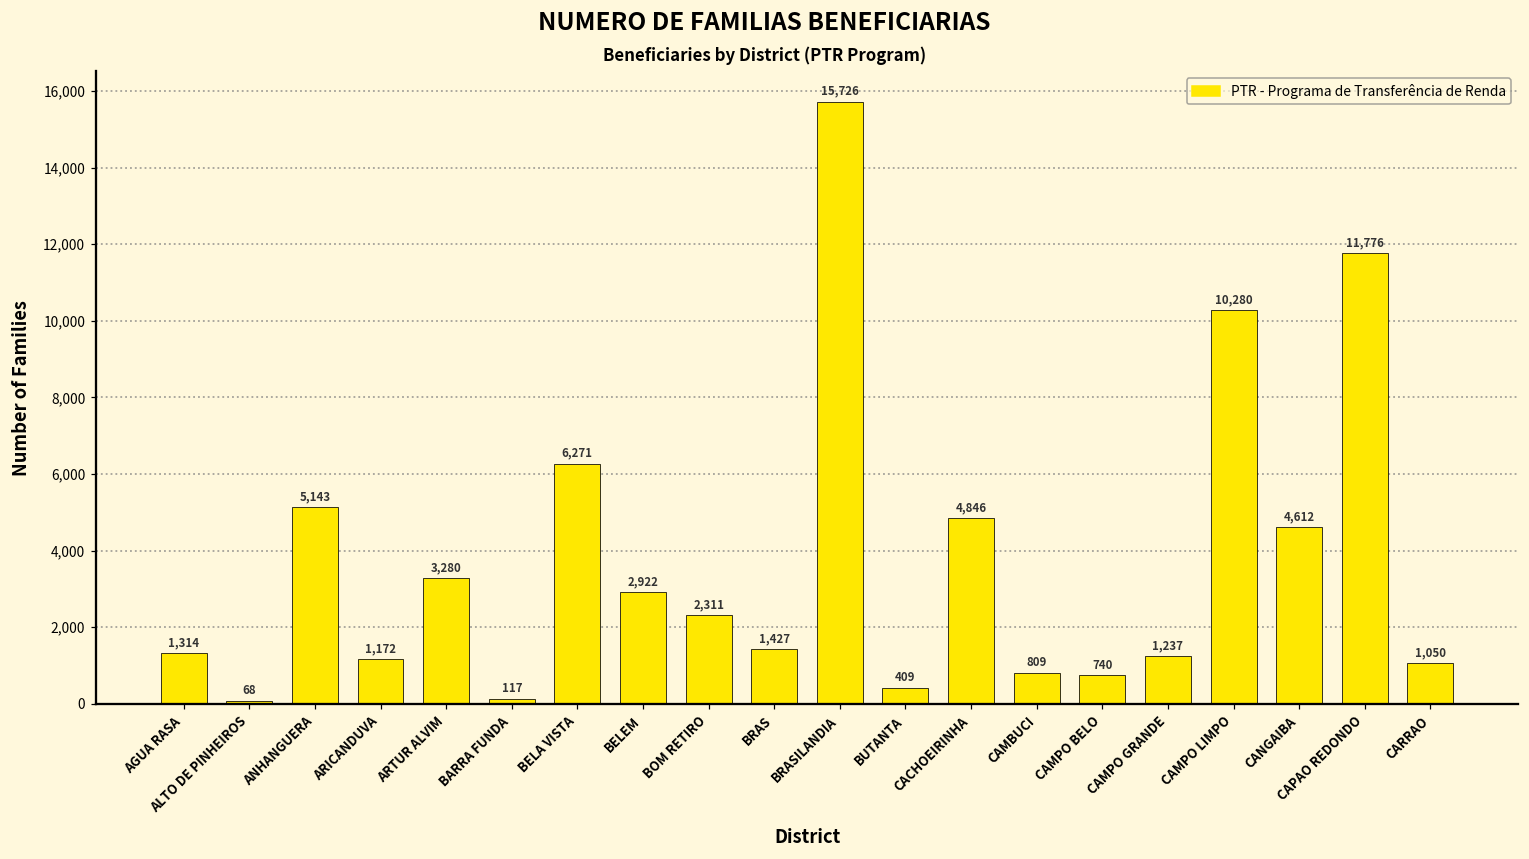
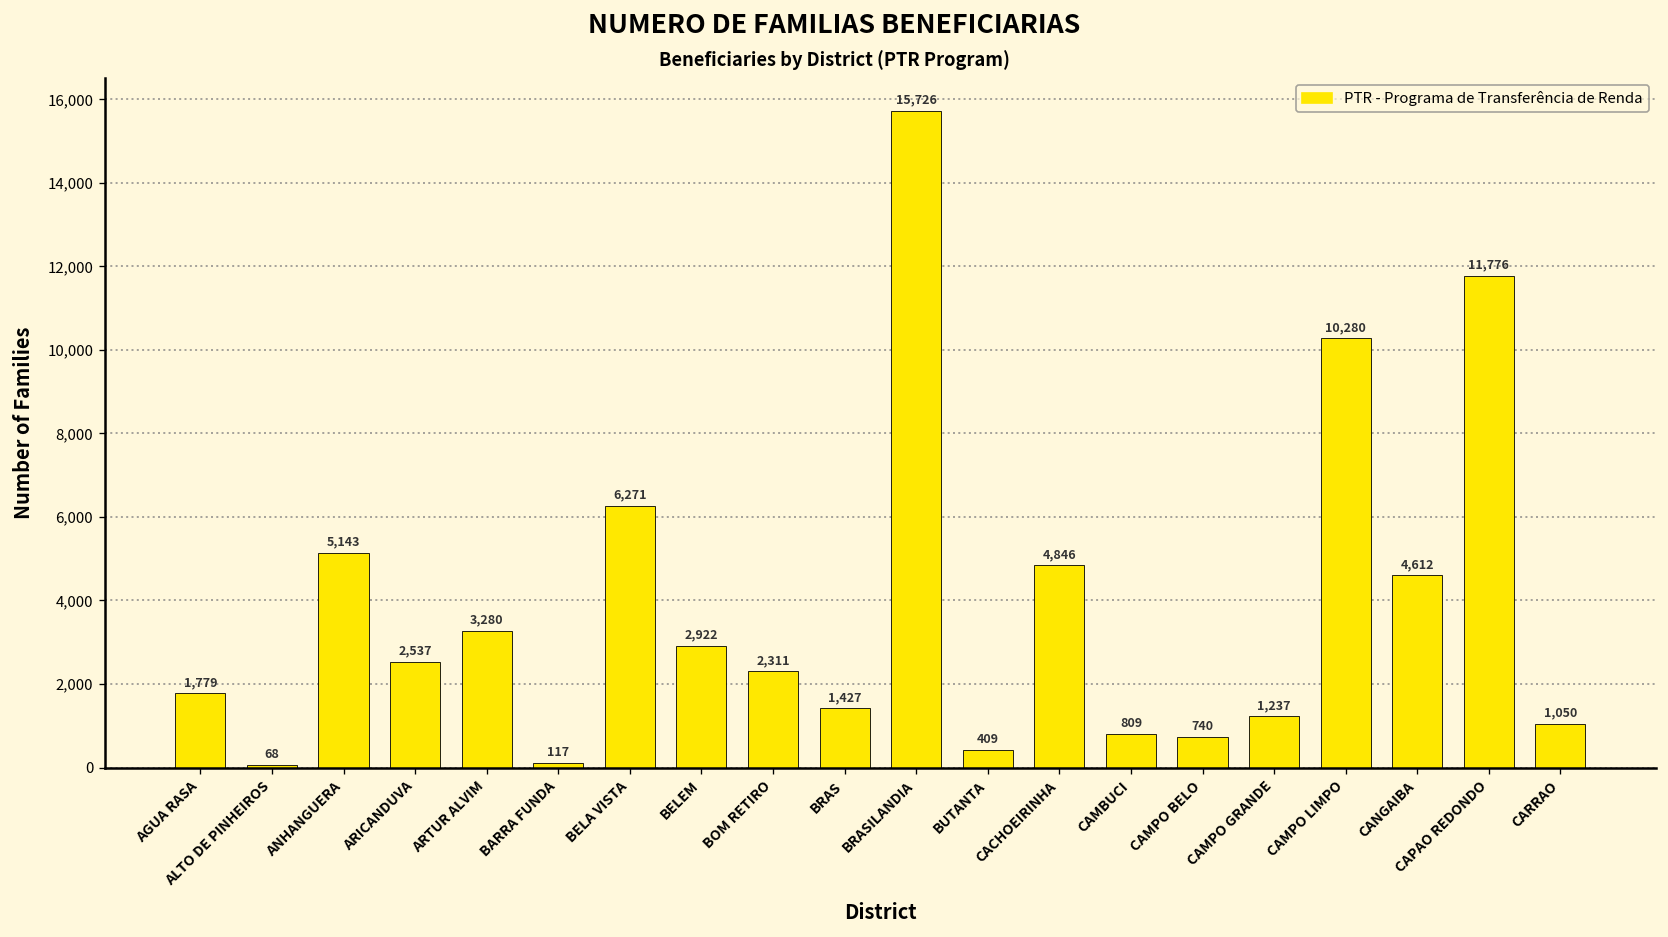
AGUA RASA: 1,314 -> 1,779
ARICANDUVA: 1,172 -> 2,537
